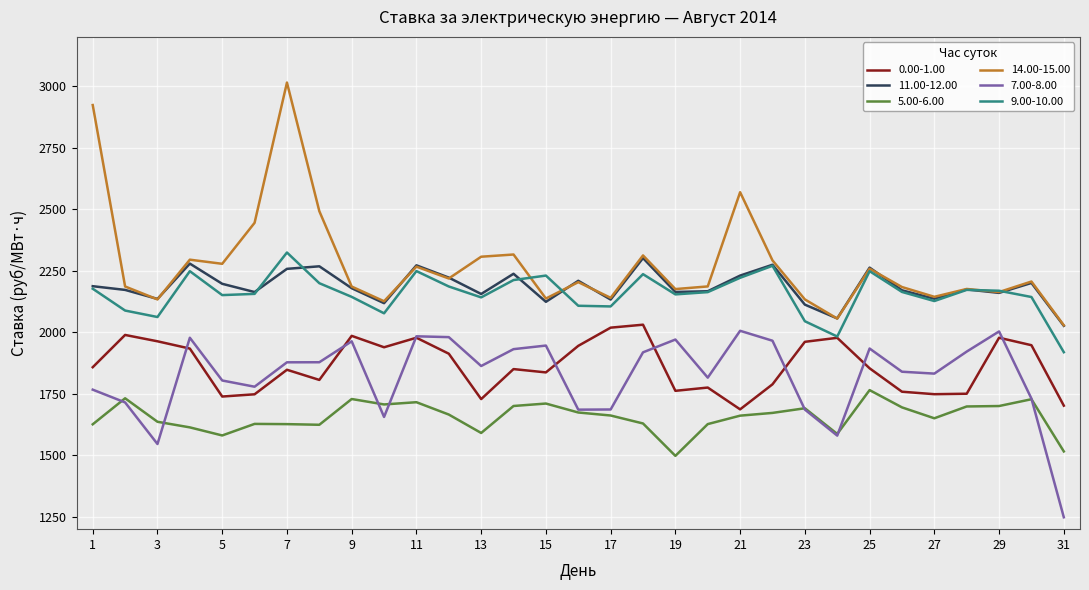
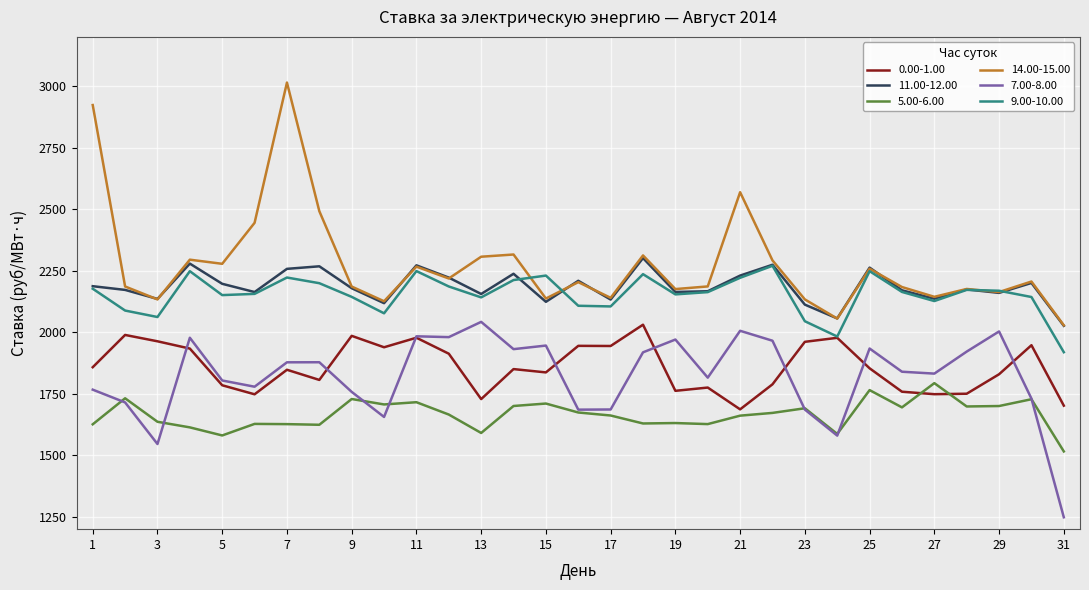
0.00-1.00, 5: 1740 -> 1780
9.00-10.00, 7: 2320 -> 2220
7.00-8.00, 9: 1960 -> 1760
7.00-8.00, 13: 1860 -> 2040
0.00-1.00, 17: 2020 -> 1940
5.00-6.00, 19: 1500 -> 1630
5.00-6.00, 27: 1650 -> 1790
0.00-1.00, 29: 1980 -> 1830
